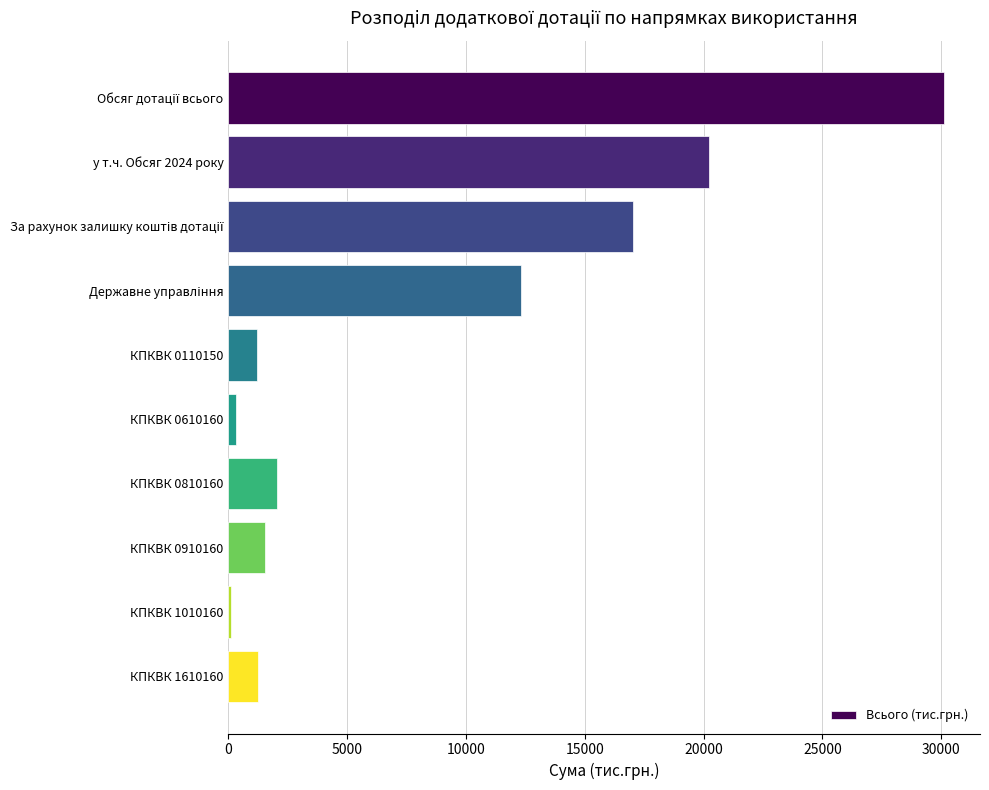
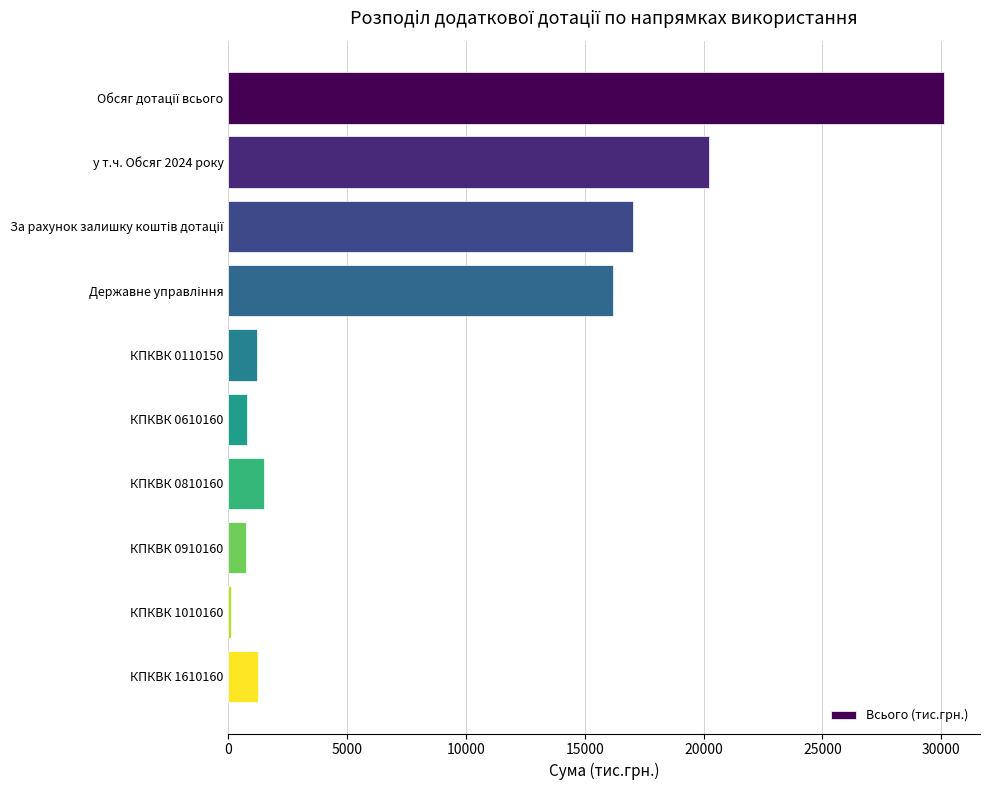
Державне управління: 12300 -> 16200
КПКВК 0610160: 300 -> 800
КПКВК 0810160: 2000 -> 1500
КПКВК 0910160: 1600 -> 700
